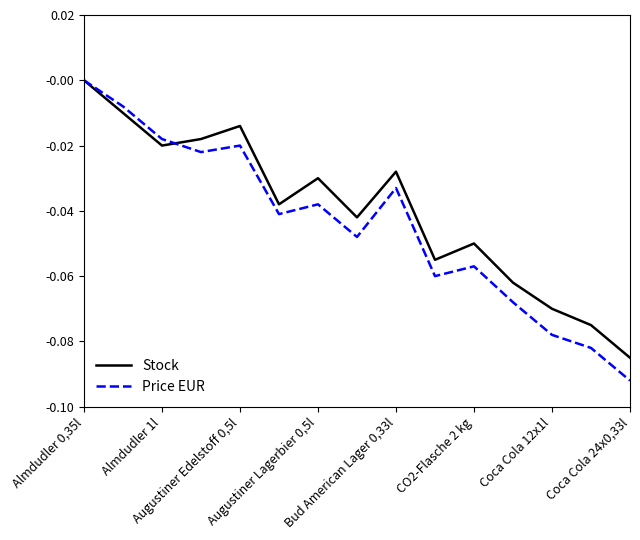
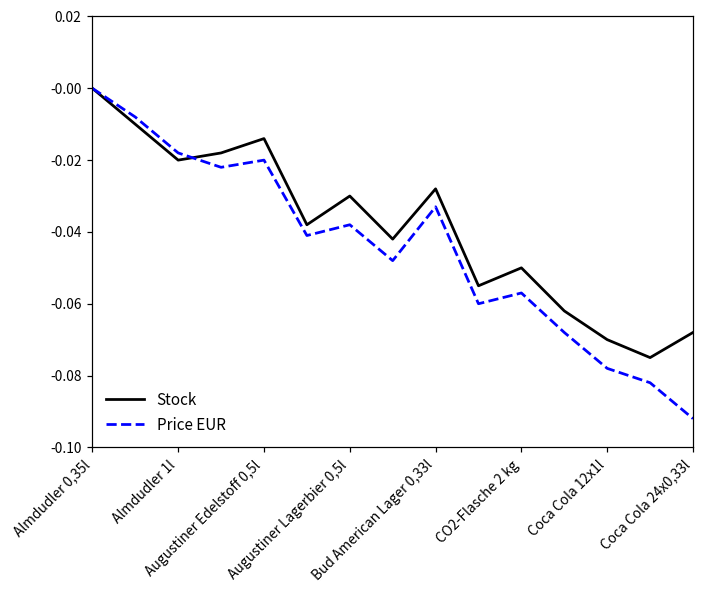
Stock, Coca Cola 24x0,33l: -0.085 -> -0.068
